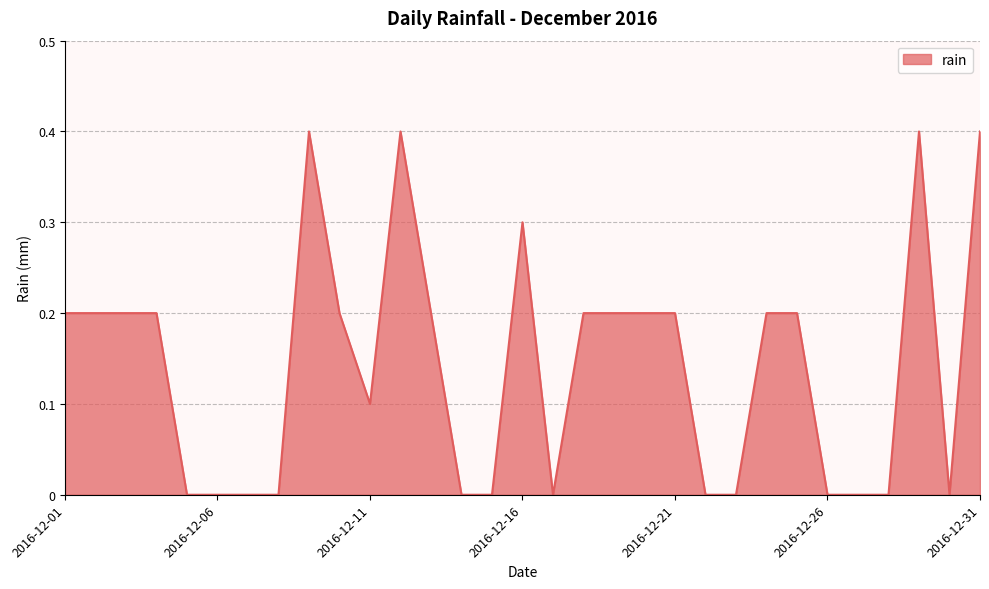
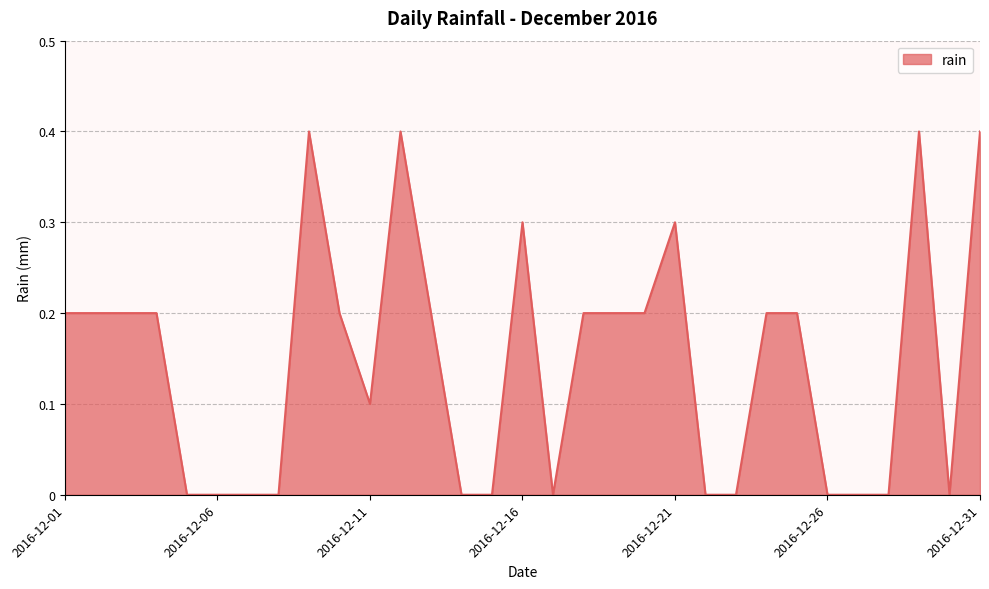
2016-12-21: 0.2 -> 0.3
